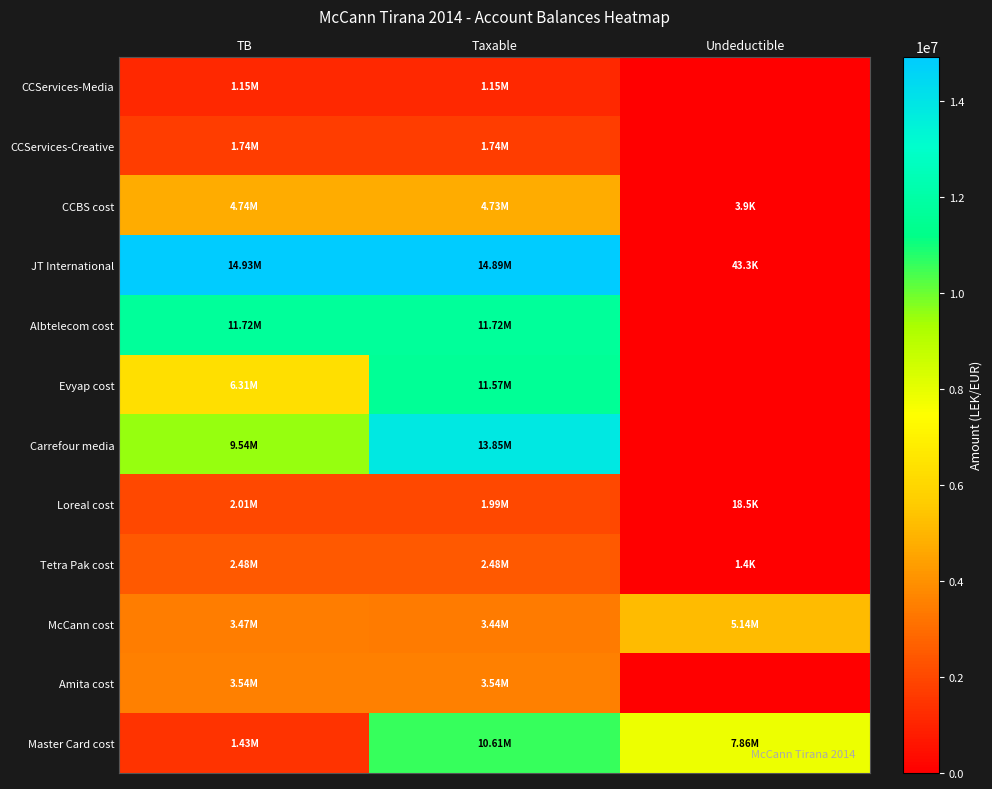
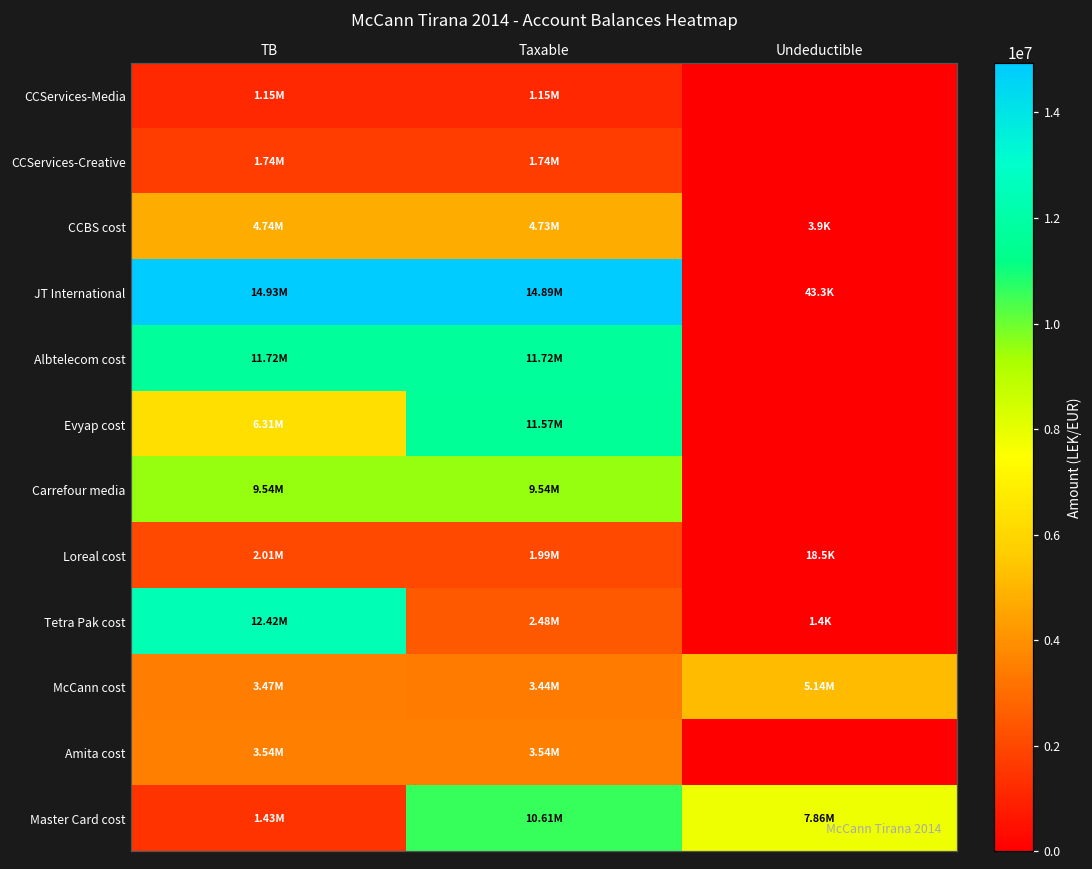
Carrefour media, Taxable: 13.85M -> 9.54M
Tetra Pak cost, TB: 2.48M -> 12.42M
